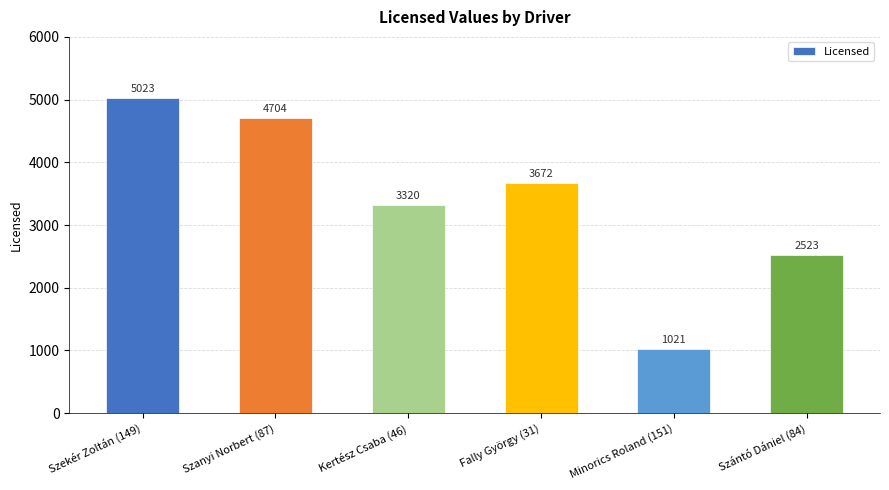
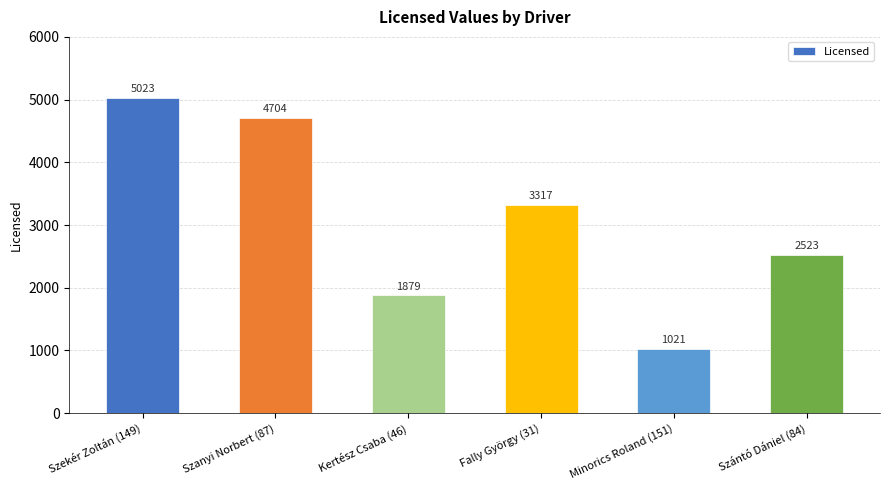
Kertész Csaba (46): 3320 -> 1879
Fally György (31): 3672 -> 3317
